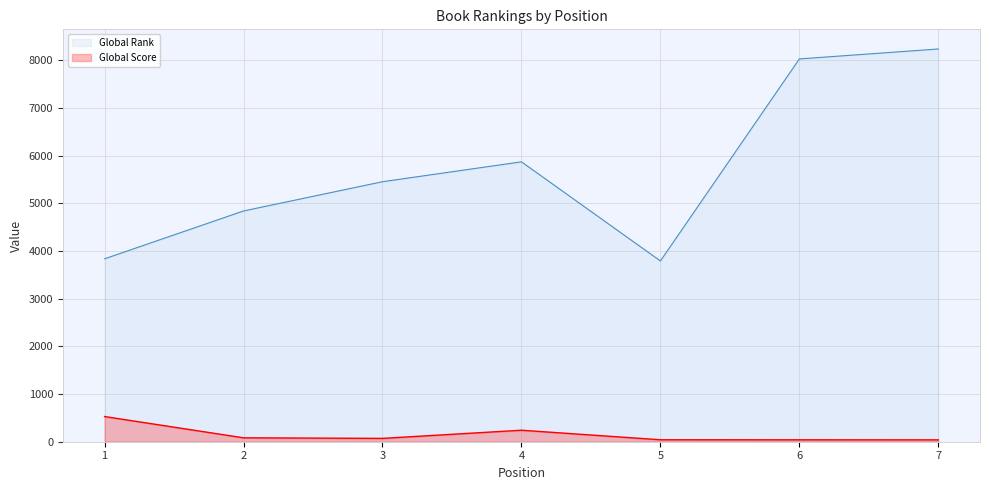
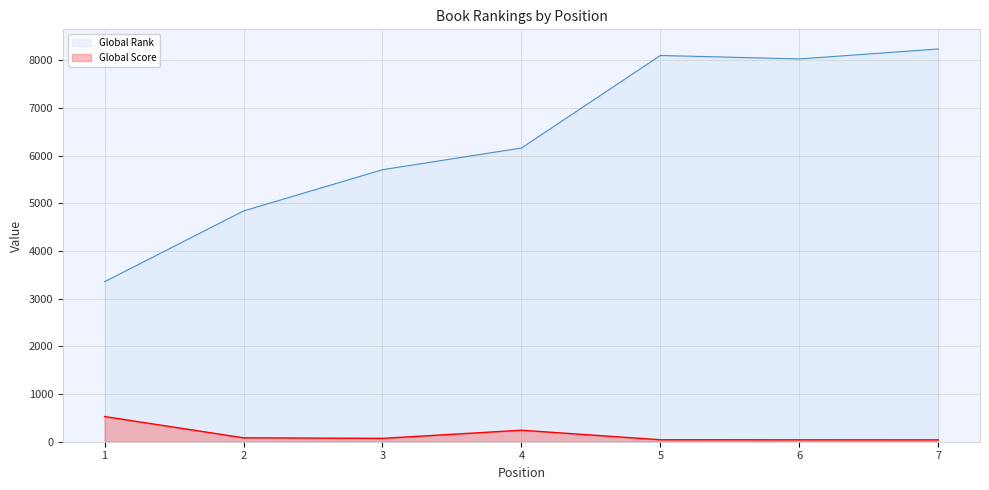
Global Rank, 1: 3800 -> 3400
Global Rank, 3: 5500 -> 5700
Global Rank, 4: 5900 -> 6200
Global Rank, 5: 3800 -> 8100
